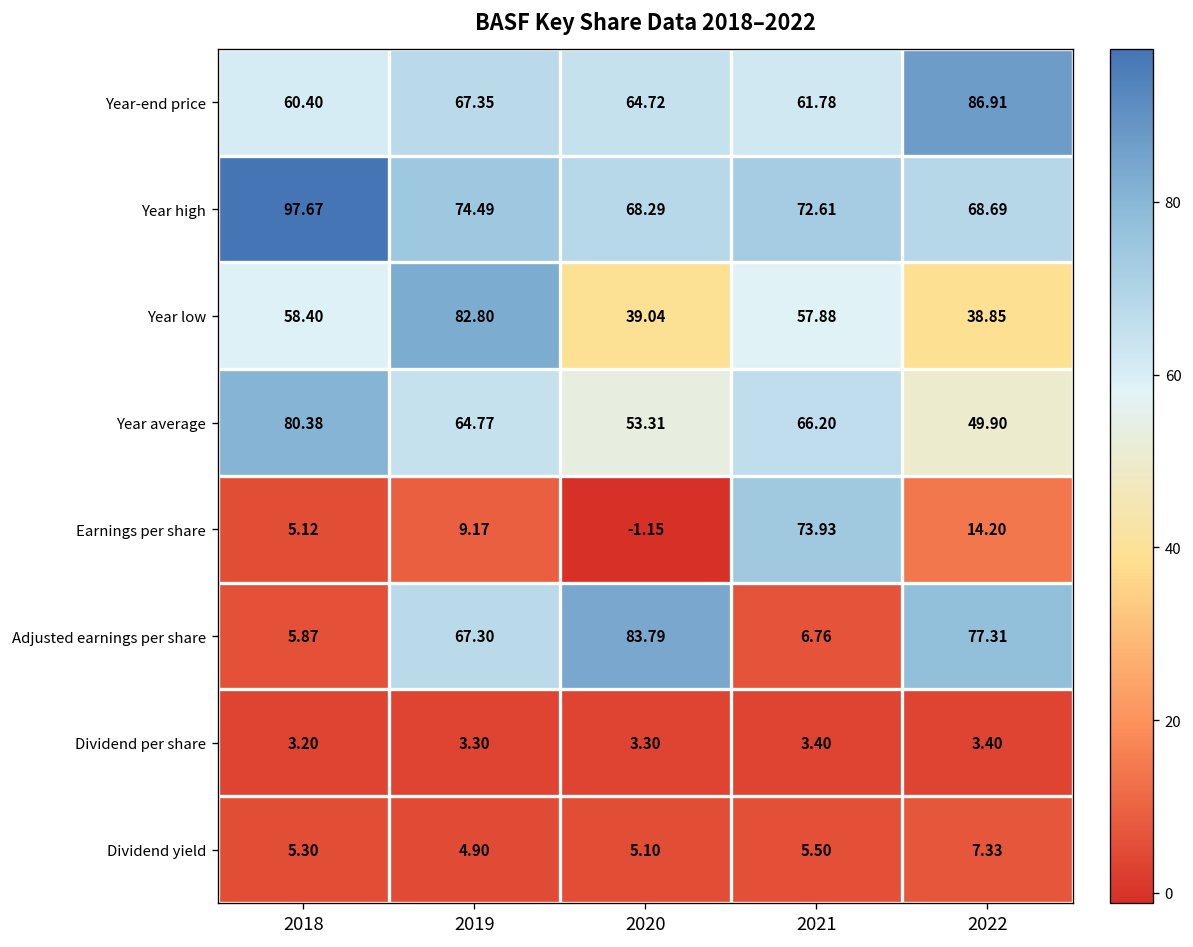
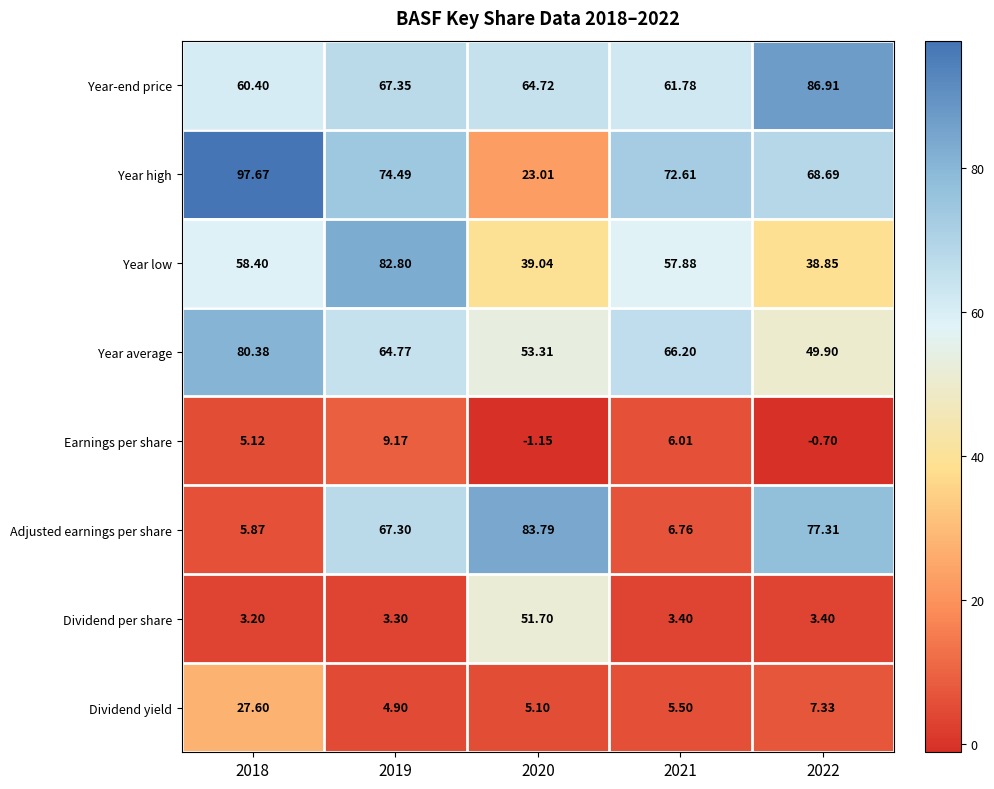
Year high, 2020: 68.29 -> 23.01
Earnings per share, 2021: 73.93 -> 6.01
Earnings per share, 2022: 14.20 -> -0.70
Dividend per share, 2020: 3.30 -> 51.70
Dividend yield, 2018: 5.30 -> 27.60
